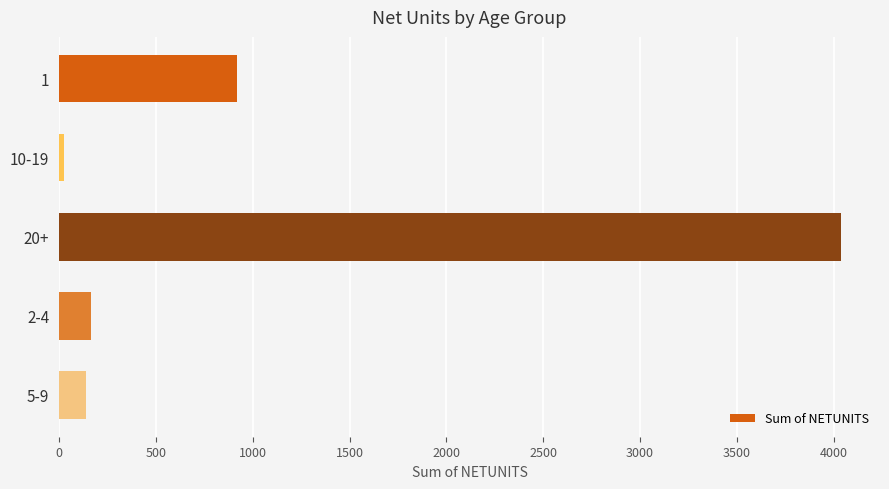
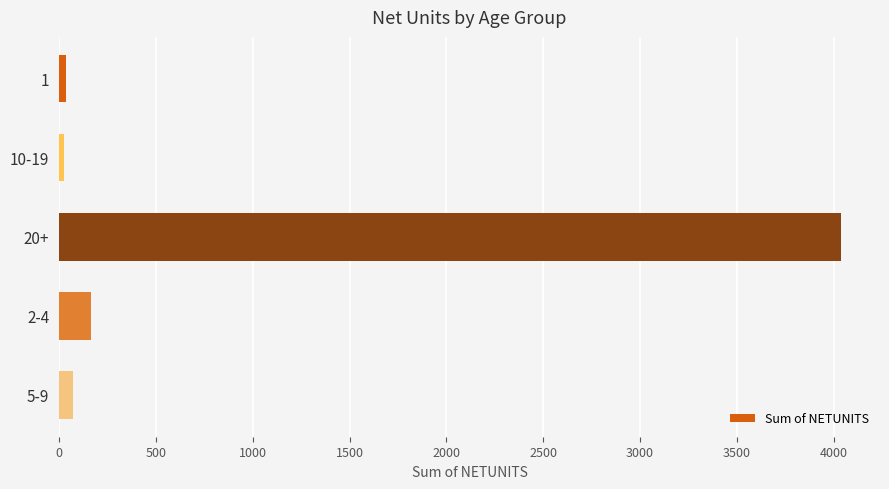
1: 920 -> 40
5-9: 140 -> 70
